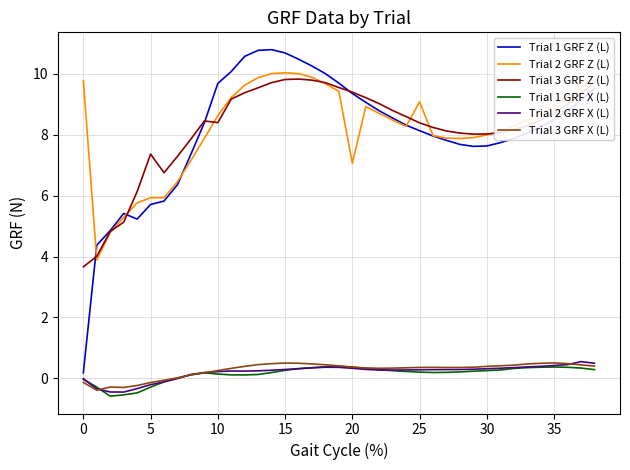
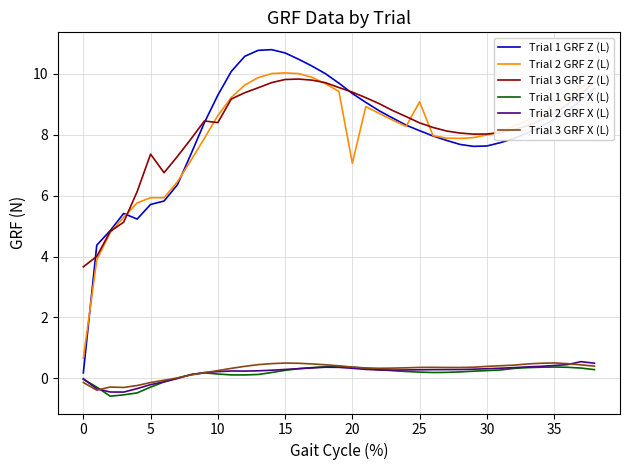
Trial 2 GRF Z (L), 0: 9.8 -> 0.7
Trial 1 GRF Z (L), 10: 9.7 -> 9.3
